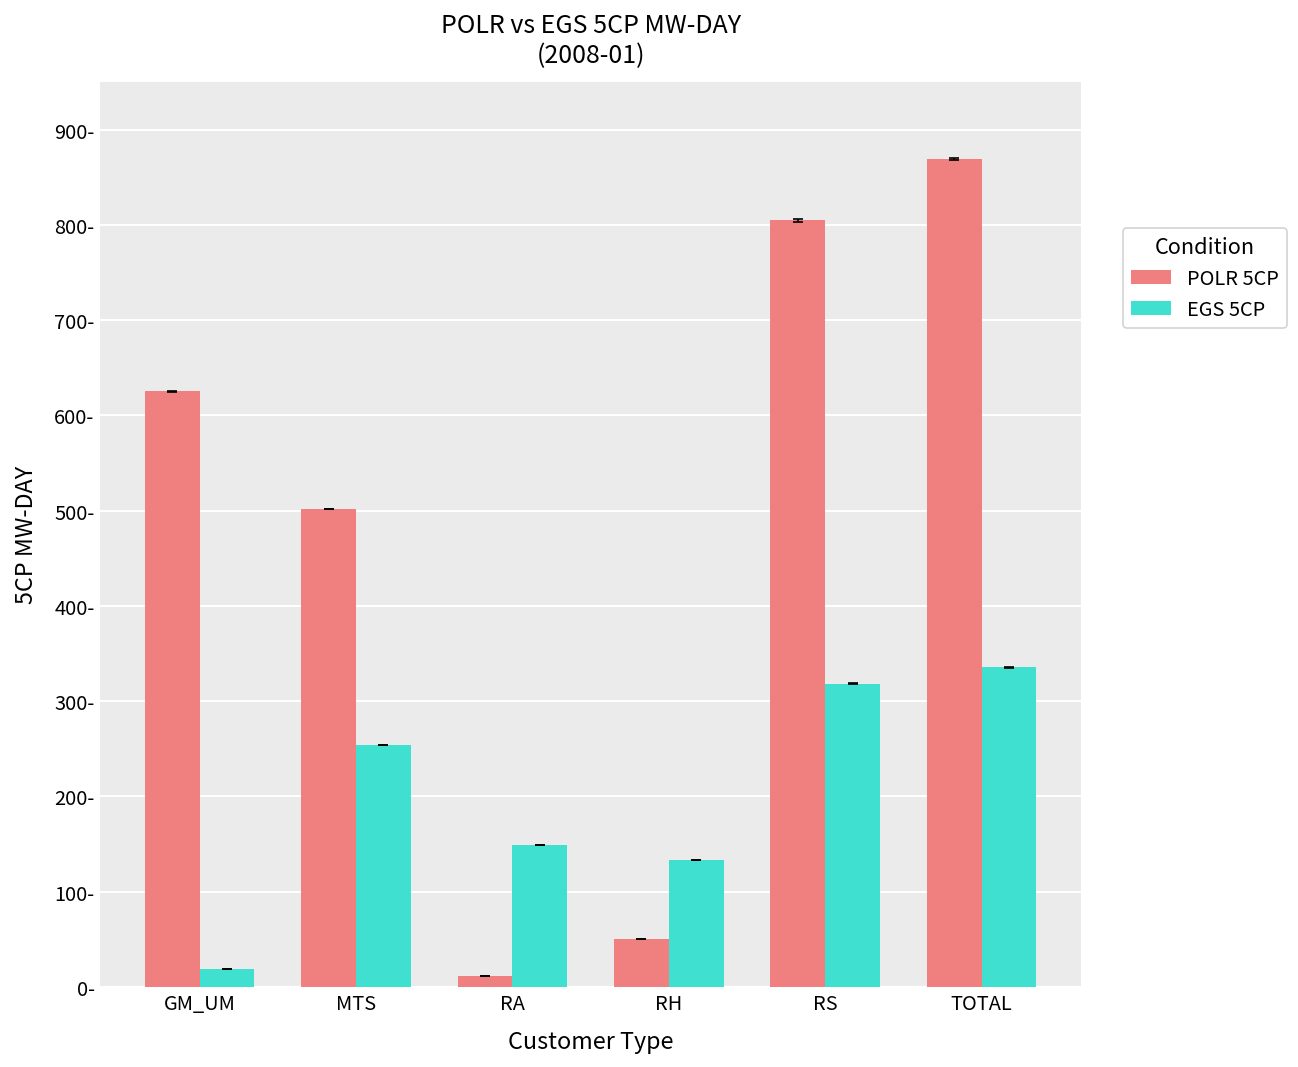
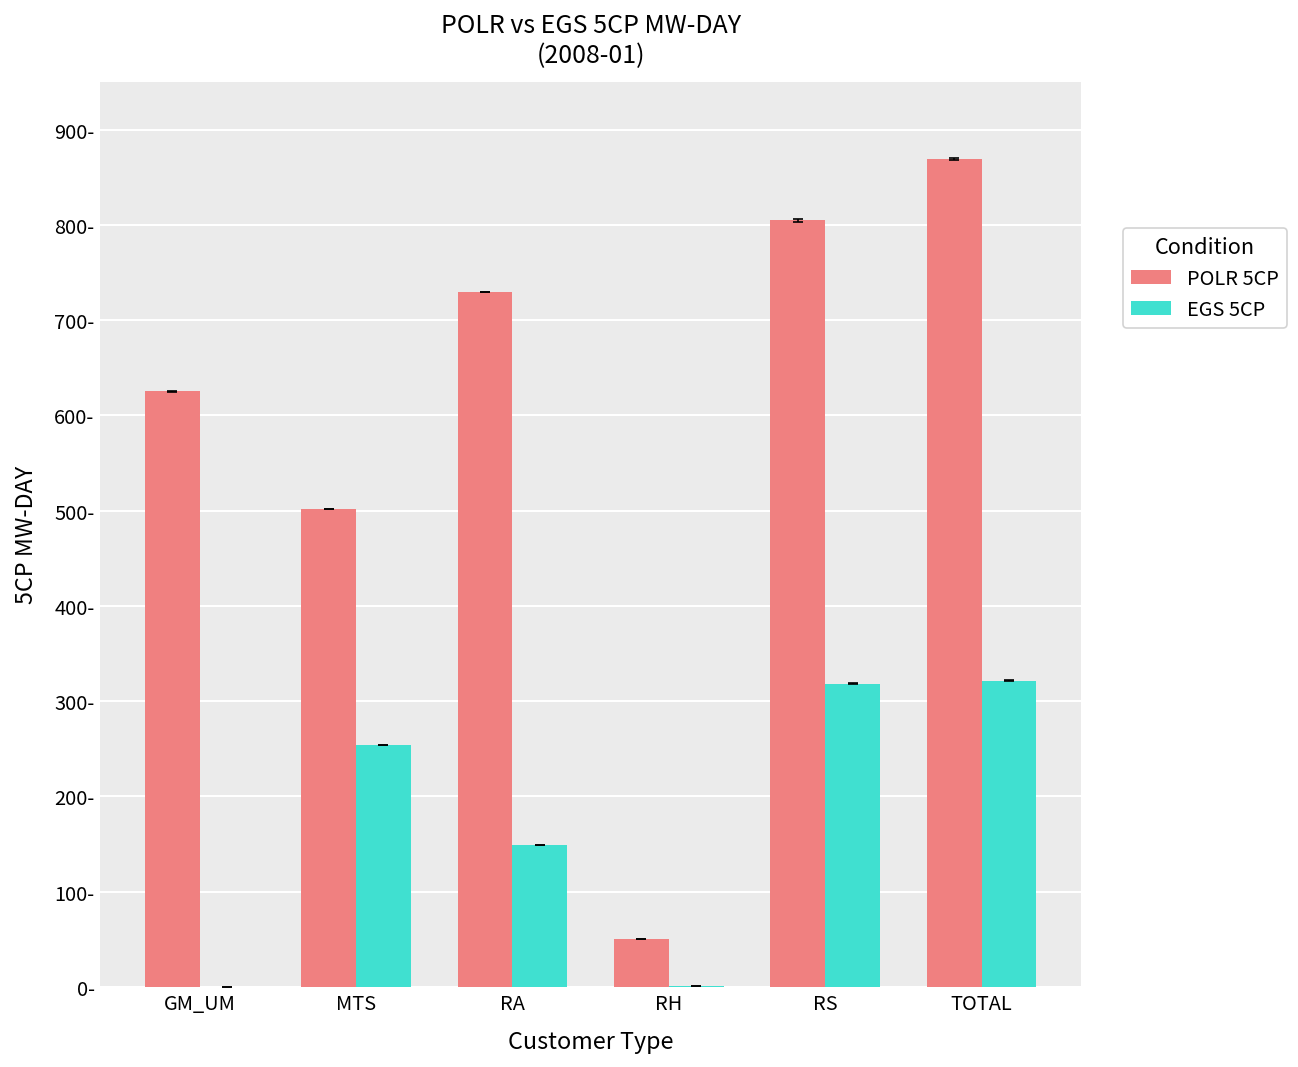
EGS 5CP, GM_UM: 20- -> 0-
POLR 5CP, RA: 10- -> 730-
EGS 5CP, RH: 130- -> 0-
EGS 5CP, TOTAL: 340- -> 320-
